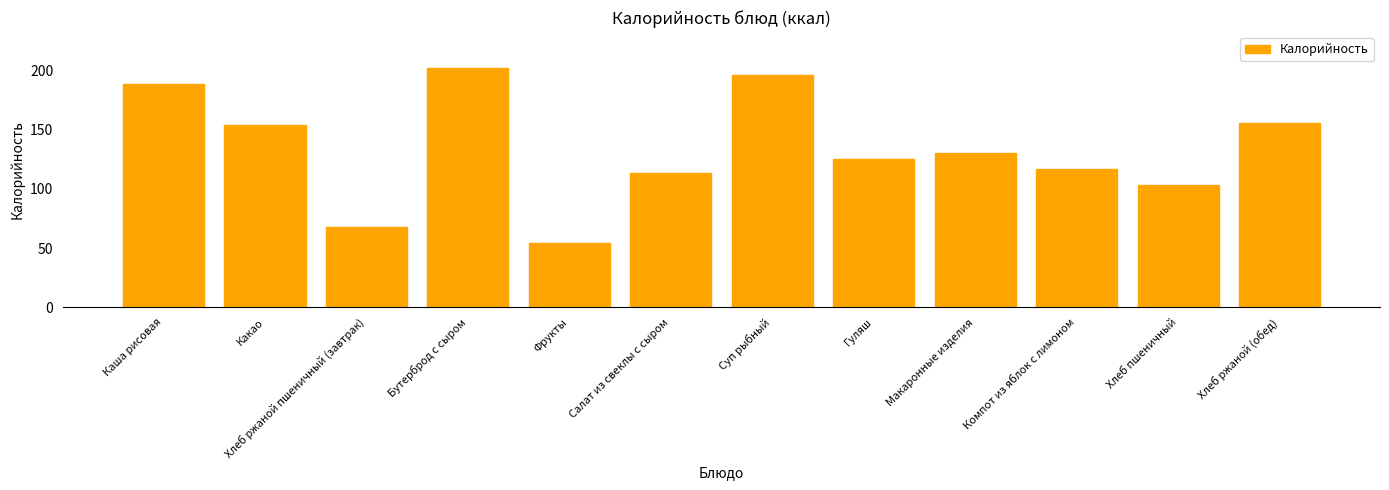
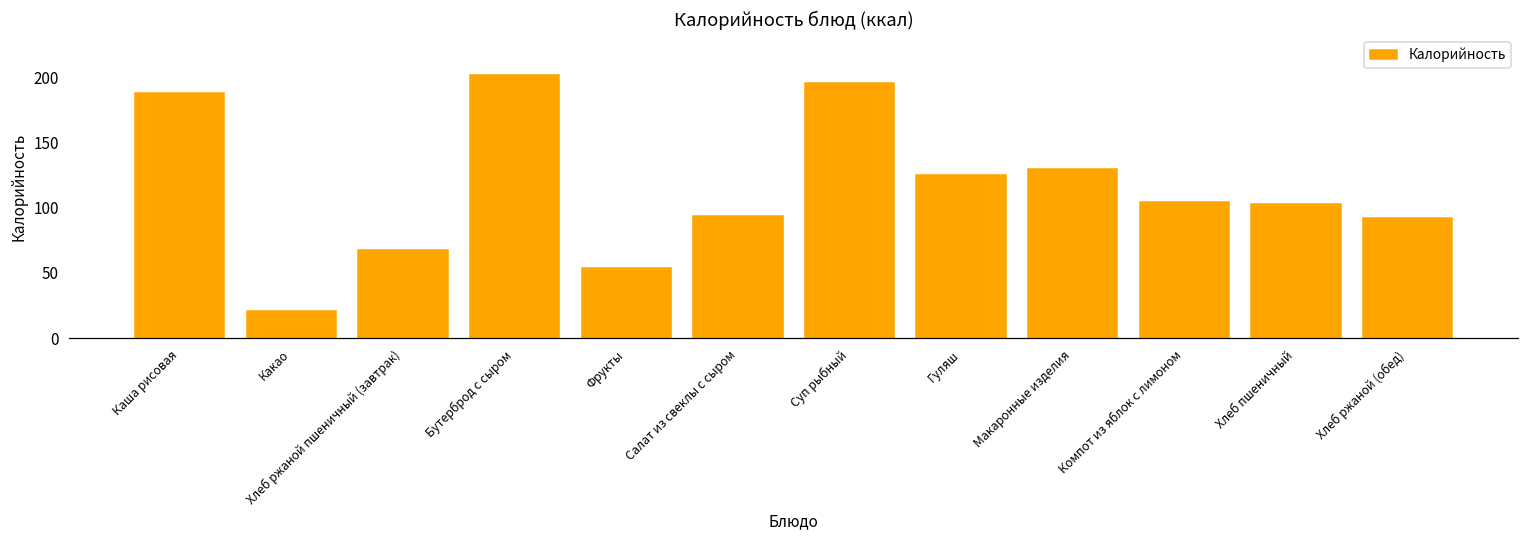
Какао: 154 -> 21
Салат из свеклы с сыром: 114 -> 94
Компот из яблок с лимоном: 117 -> 104
Хлеб ржаной (обед): 156 -> 92
